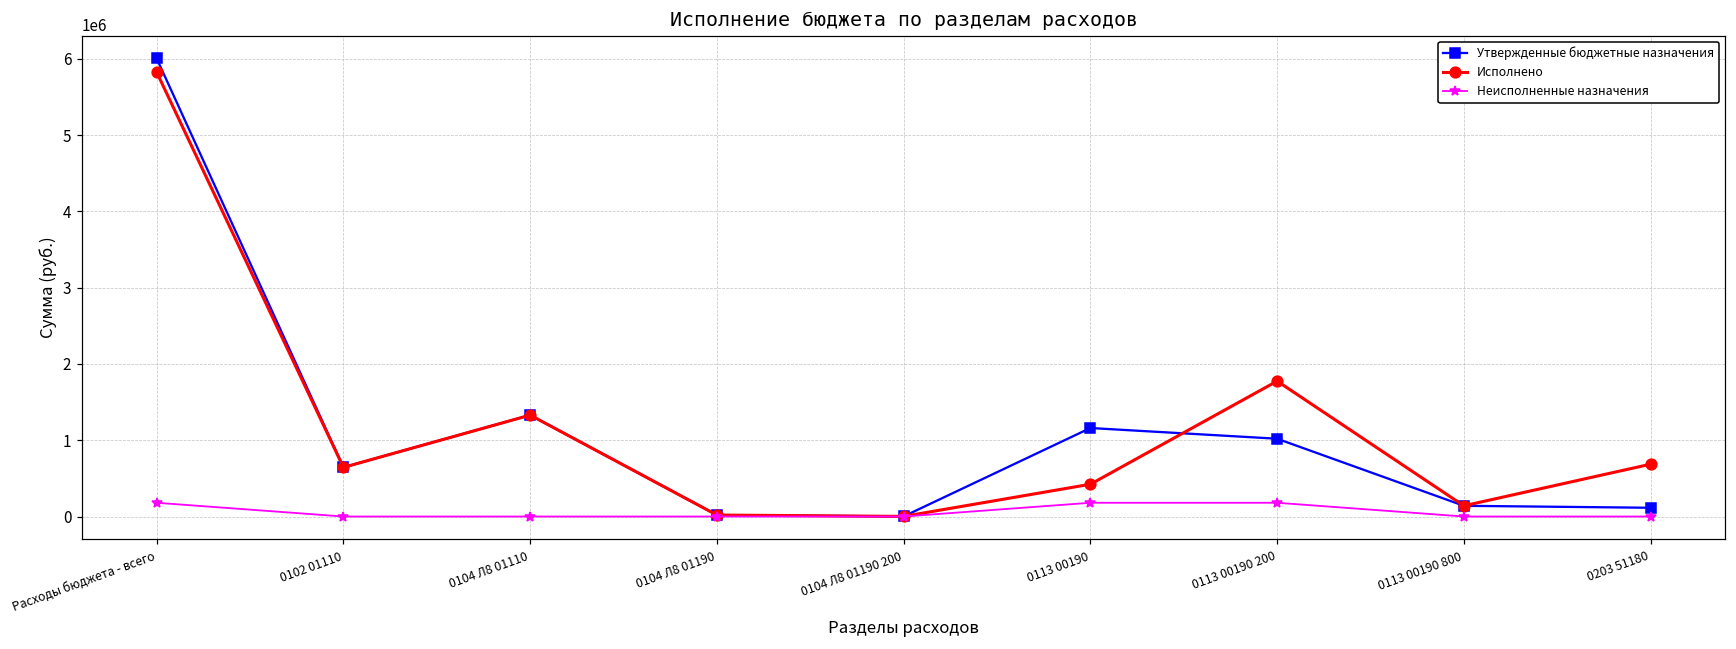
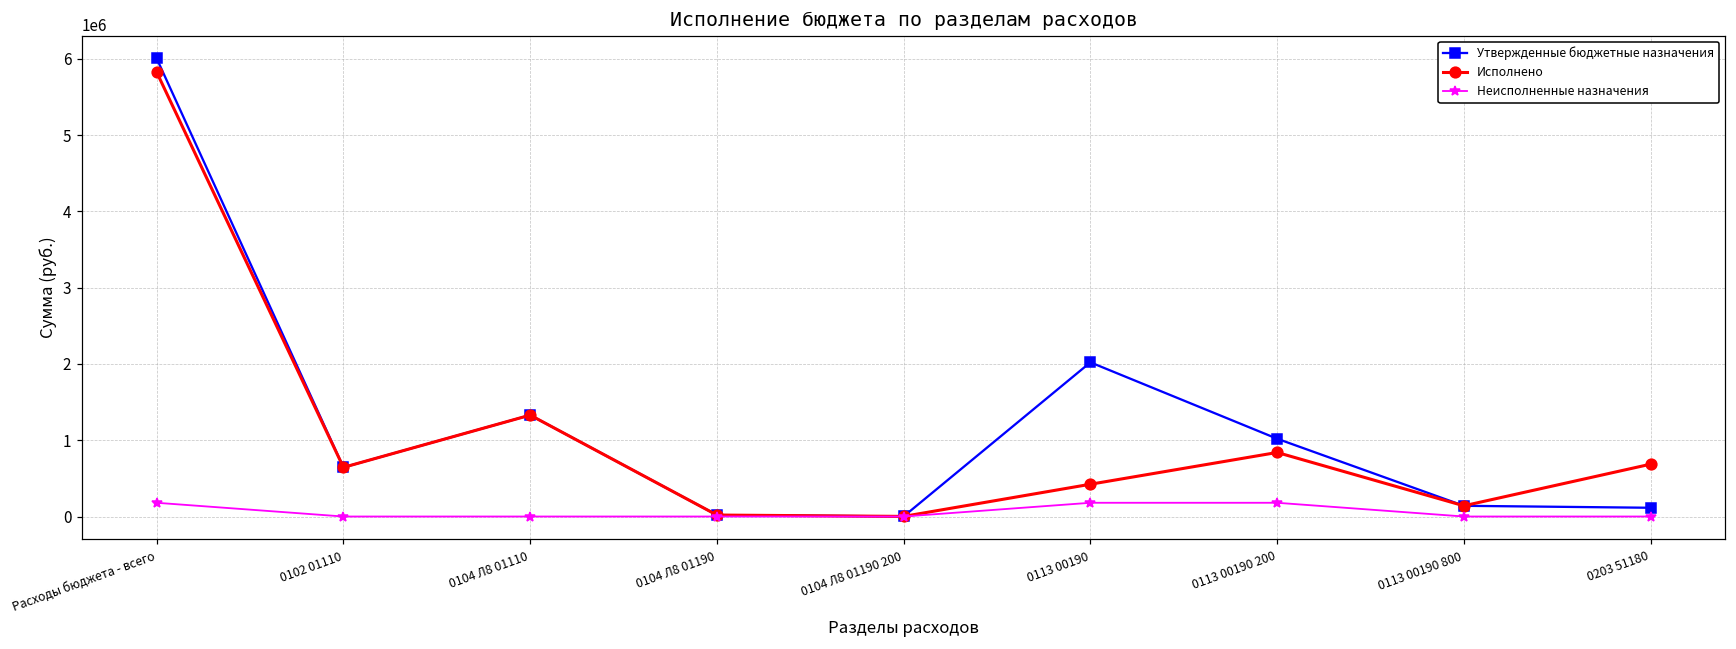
Утвержденные бюджетные назначения, 0113 00190: 1200000 -> 2000000
Исполнено, 0113 00190 200: 1800000 -> 800000
